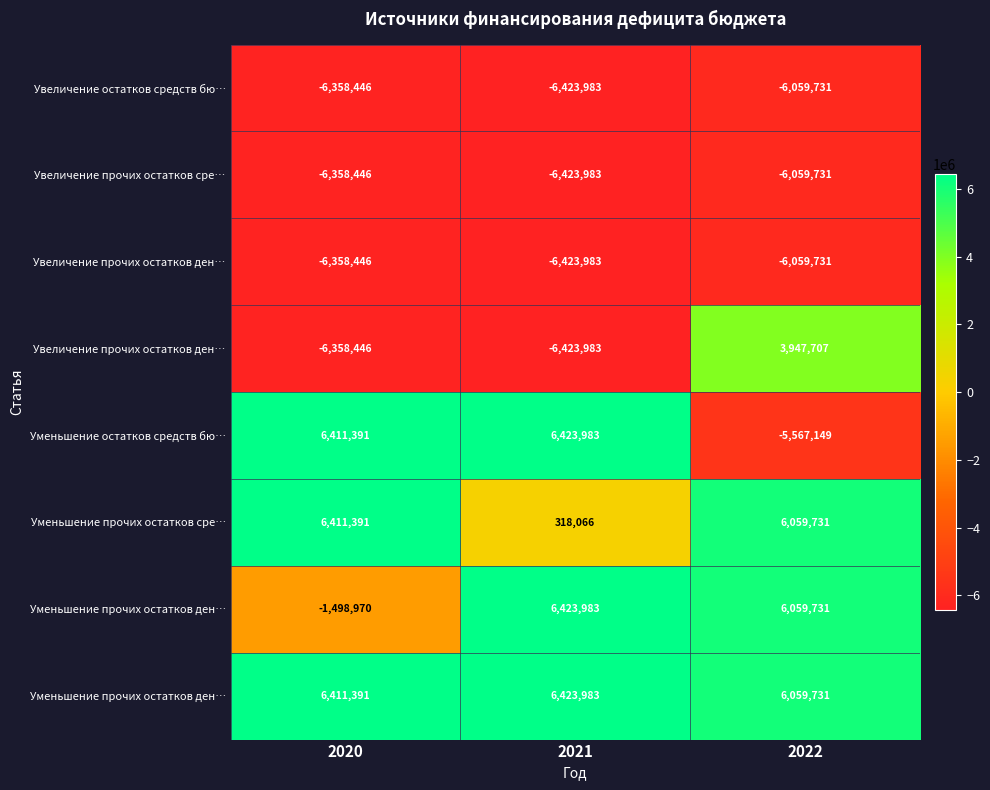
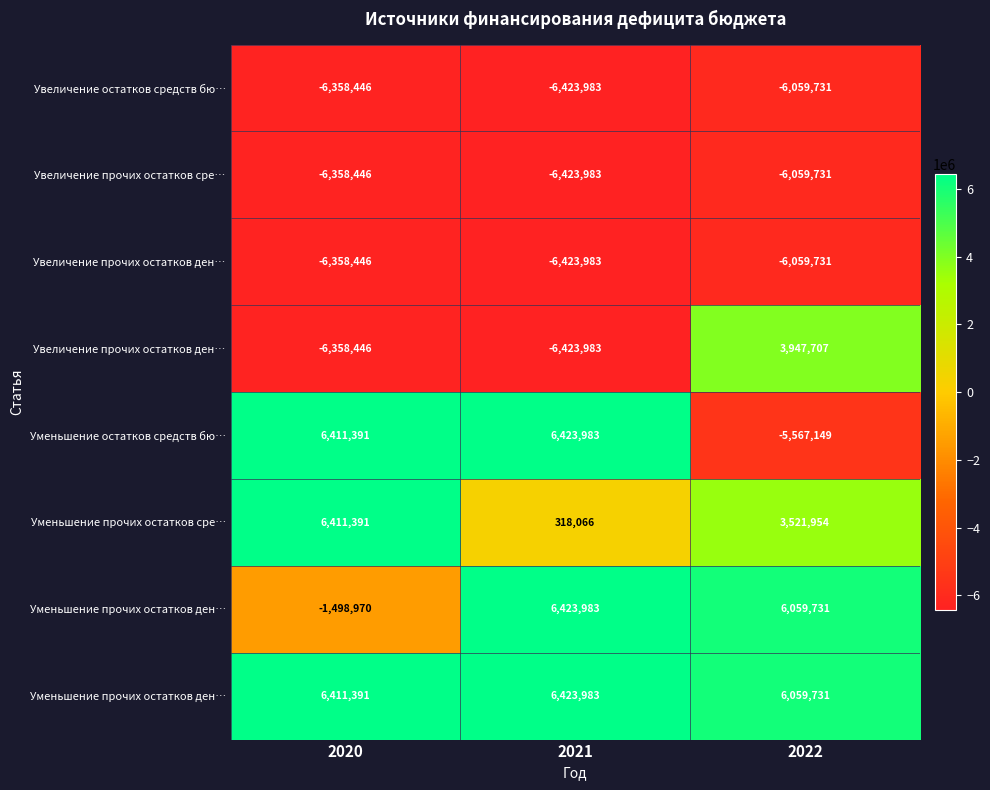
Уменьшение прочих остатков сре…, 2022: 6,059,731 -> 3,521,954
